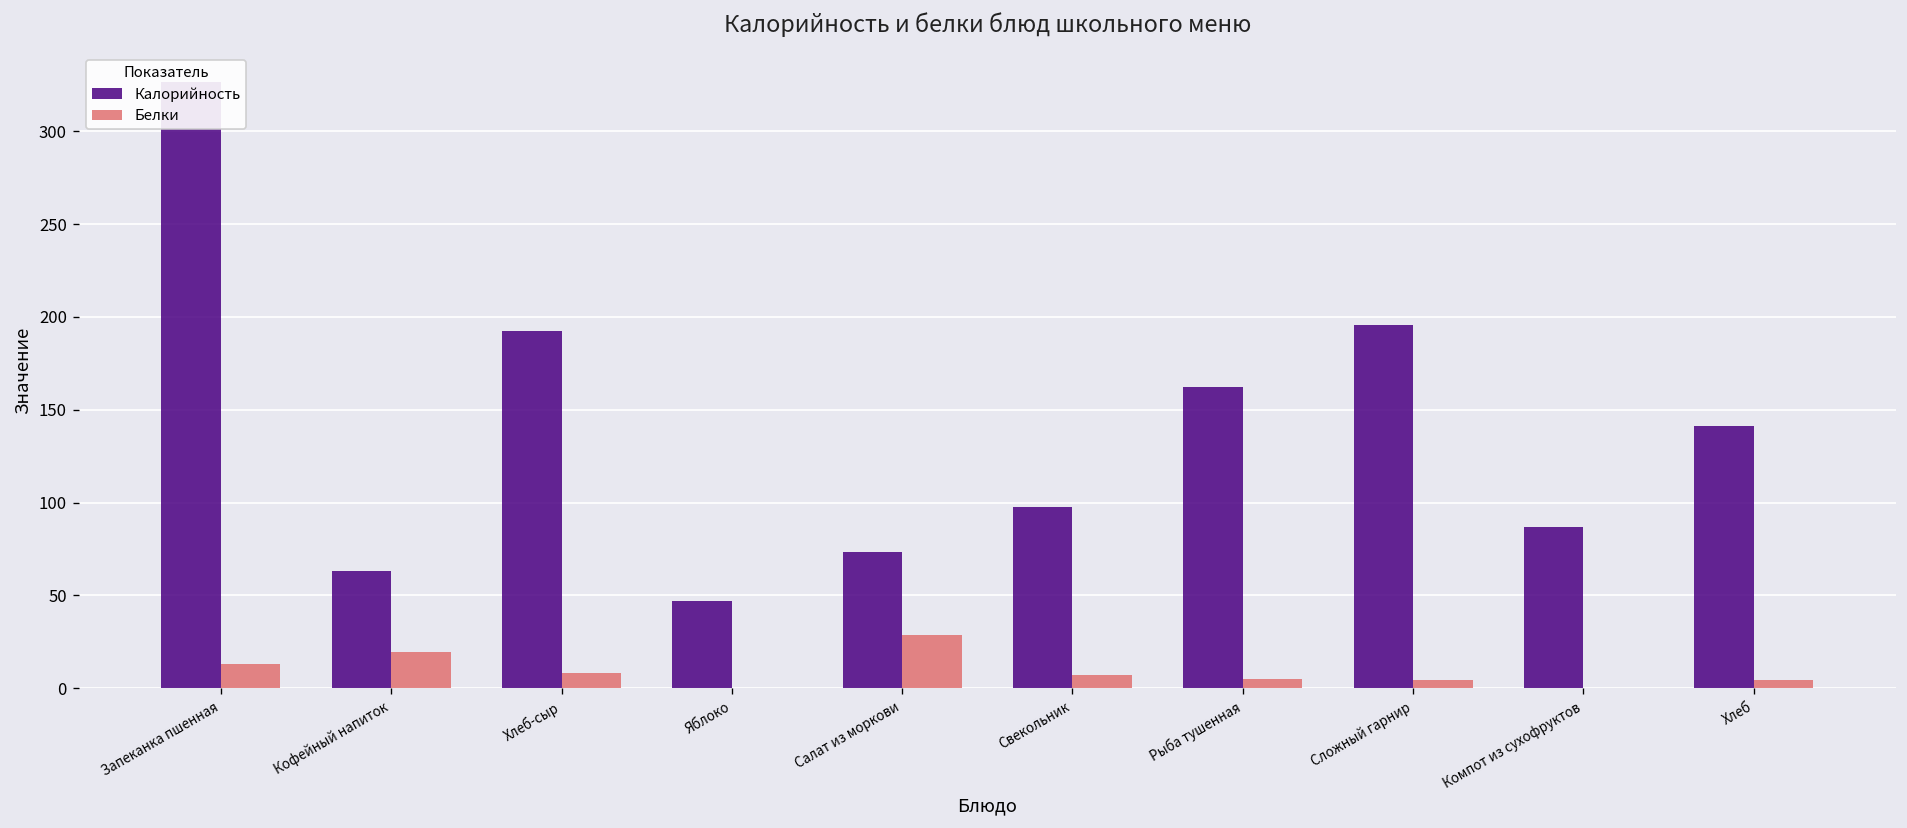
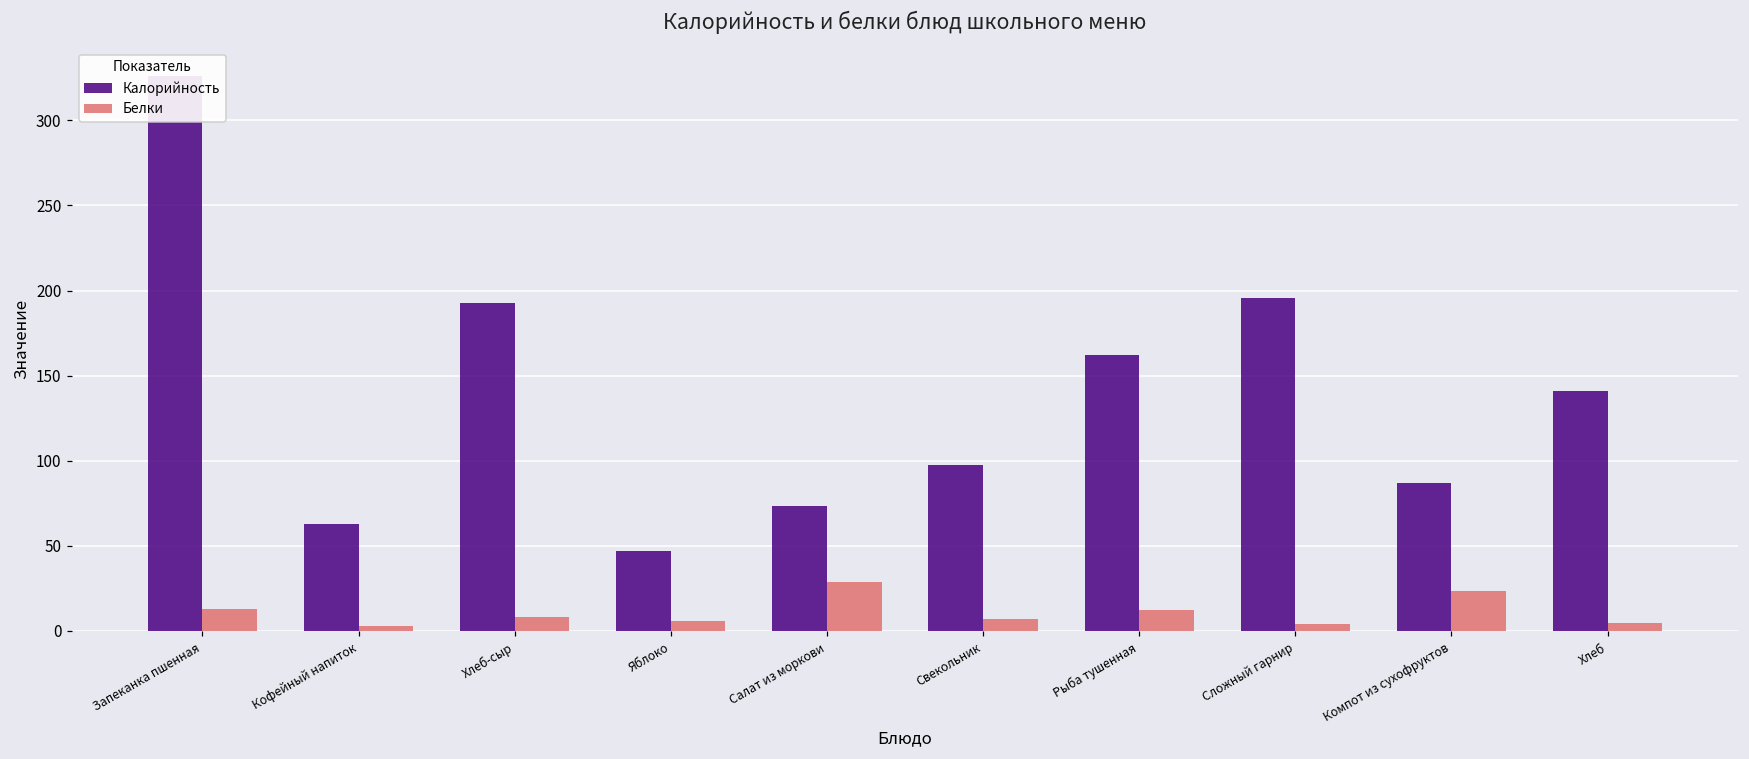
Белки, Кофейный напиток: 19 -> 3
Белки, Яблоко: 0 -> 6
Белки, Рыба тушенная: 5 -> 13
Белки, Компот из сухофруктов: 0 -> 24
